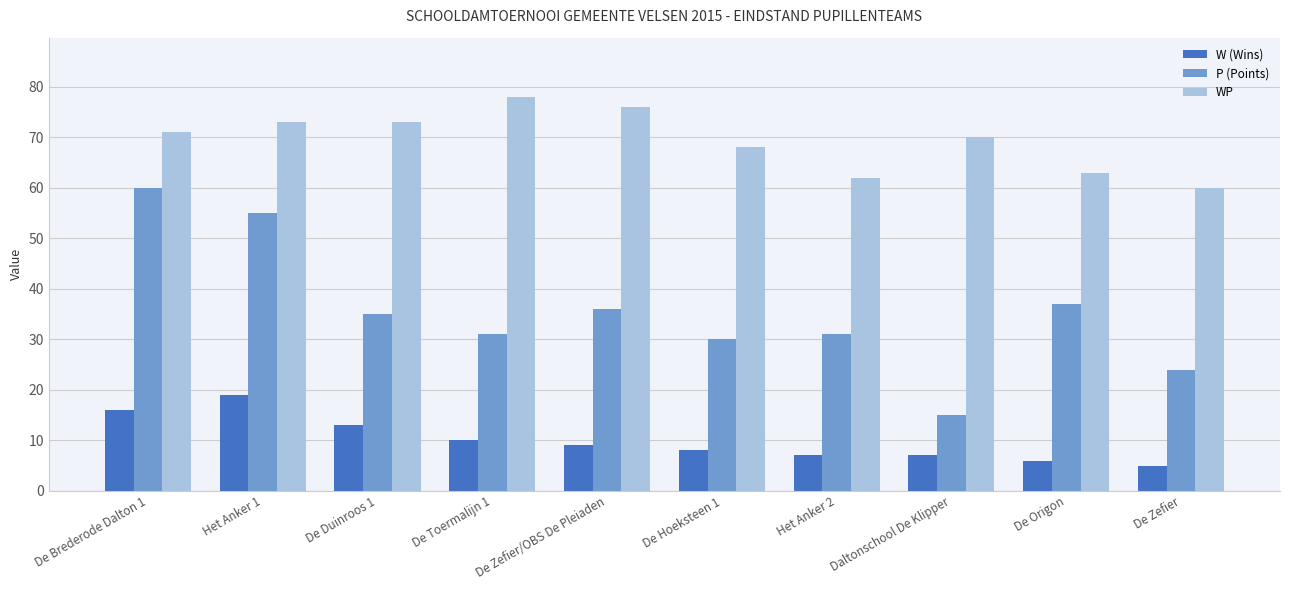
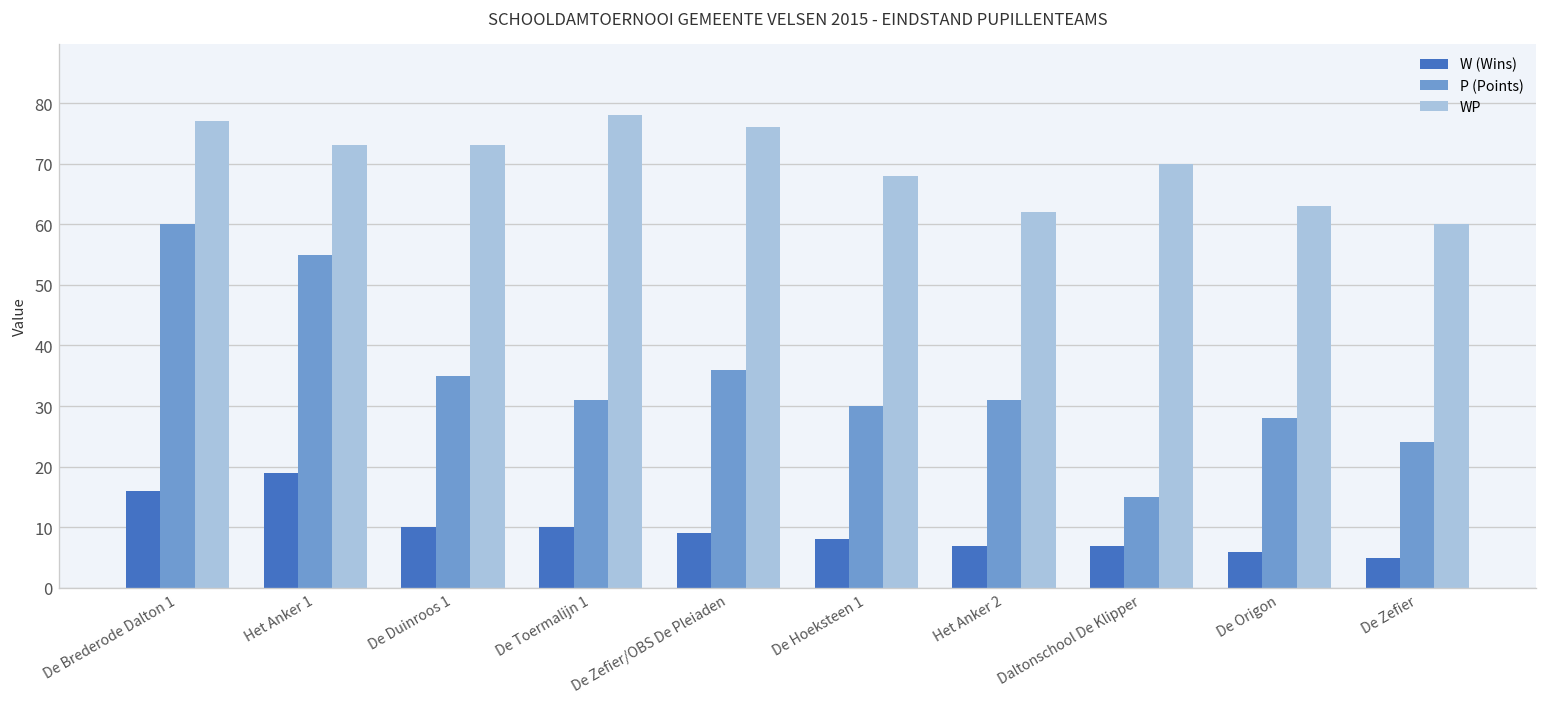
WP, De Brederode Dalton 1: 71 -> 77
W (Wins), De Duinroos 1: 13 -> 10
P (Points), De Origon: 37 -> 28
